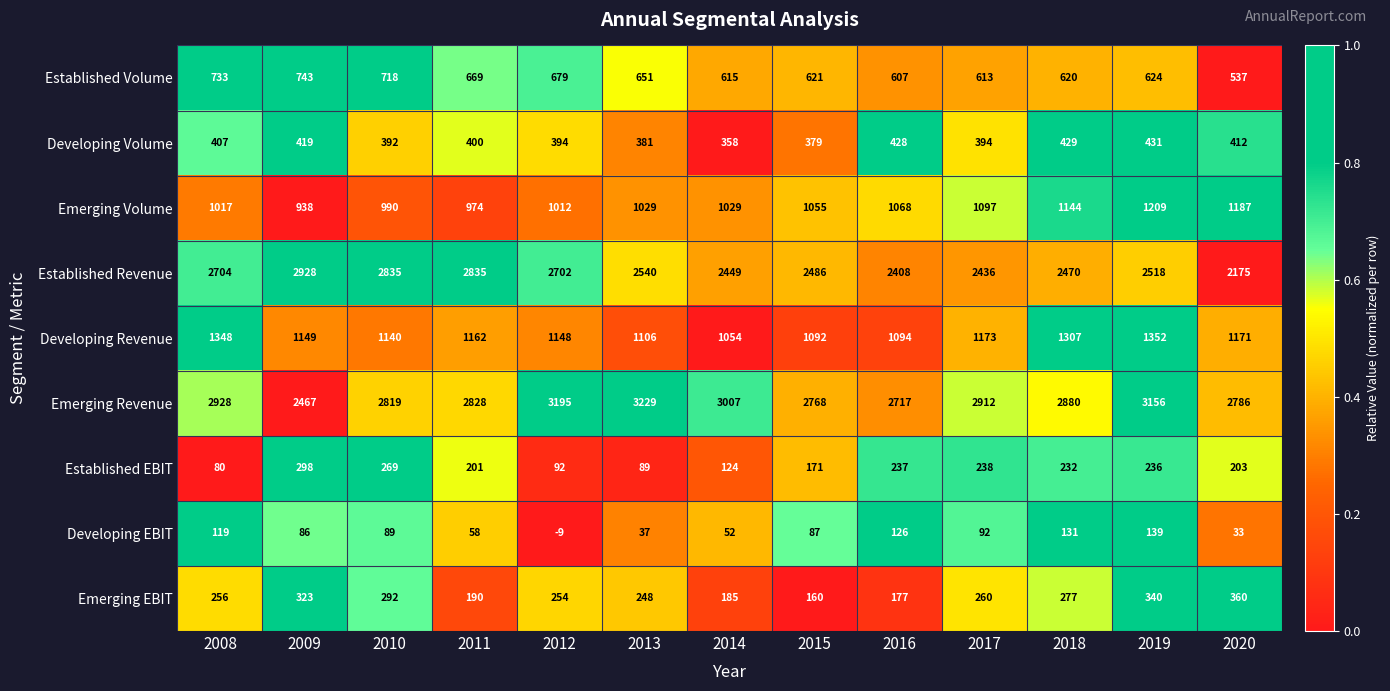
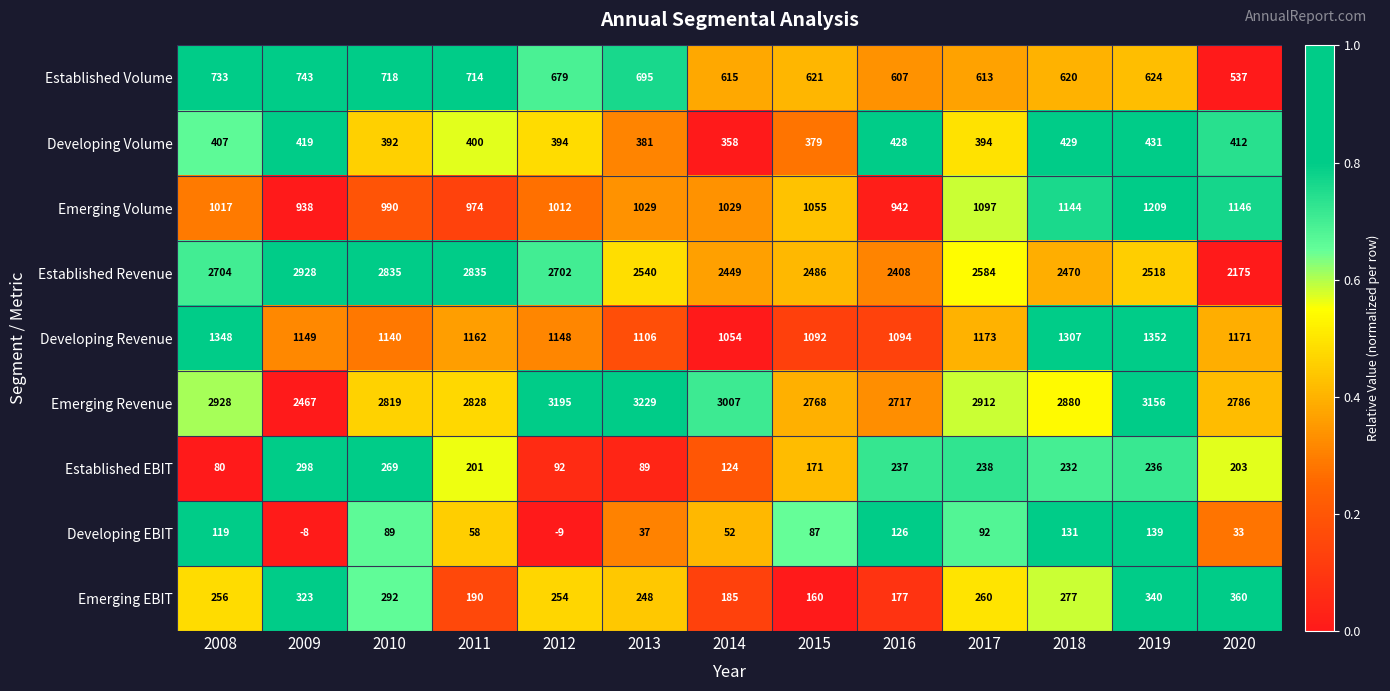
Established Volume, 2011: 669 -> 714
Established Volume, 2013: 651 -> 695
Emerging Volume, 2016: 1068 -> 942
Emerging Volume, 2020: 1187 -> 1146
Established Revenue, 2017: 2436 -> 2584
Developing EBIT, 2009: 86 -> -8
